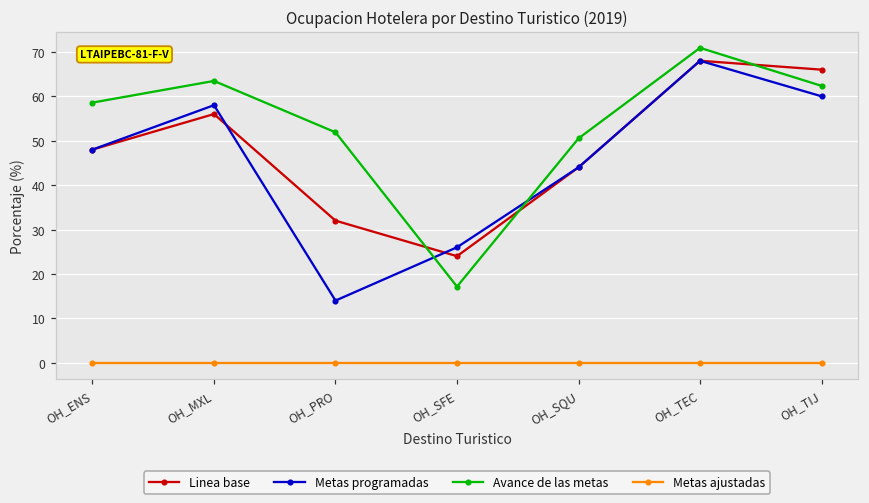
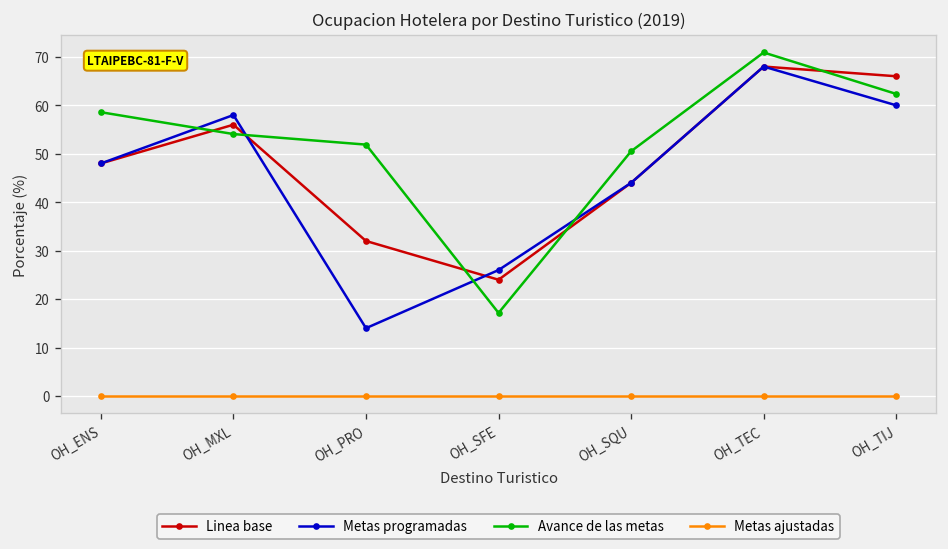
Avance de las metas, OH_MXL: 63 -> 54
